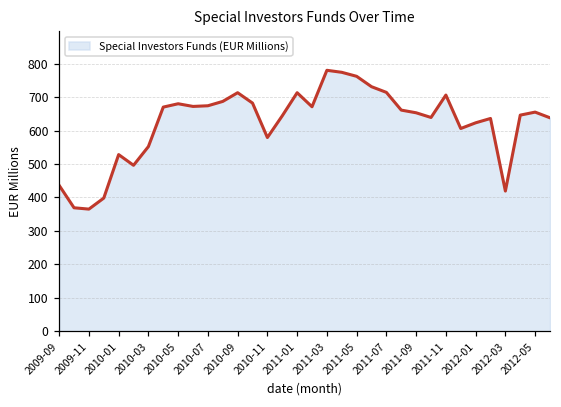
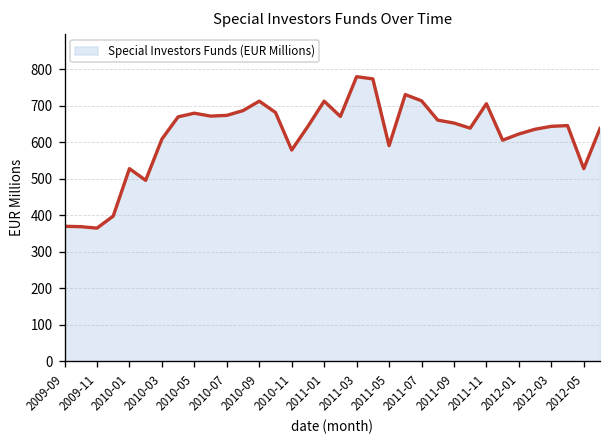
2009-09: 440 -> 370
2010-03: 550 -> 610
2011-05: 760 -> 590
2012-03: 420 -> 640
2012-05: 660 -> 530
